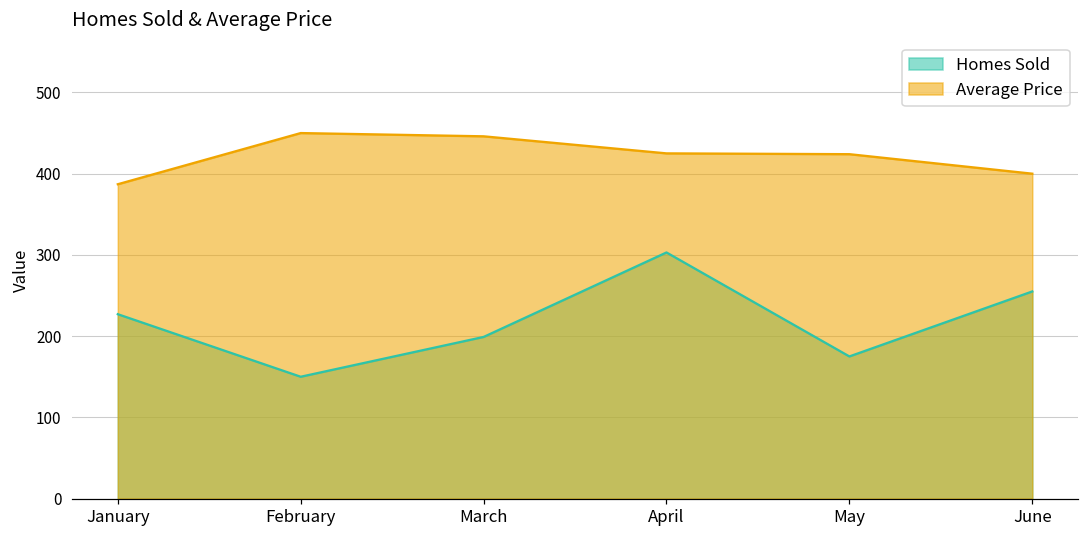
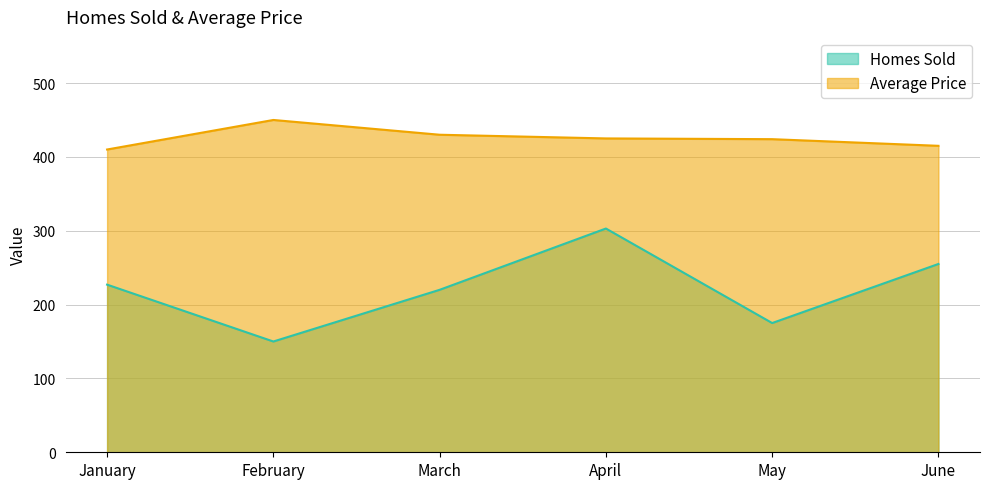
Average Price, January: 390 -> 410
Homes Sold, March: 200 -> 220
Average Price, March: 450 -> 430
Average Price, June: 400 -> 420
